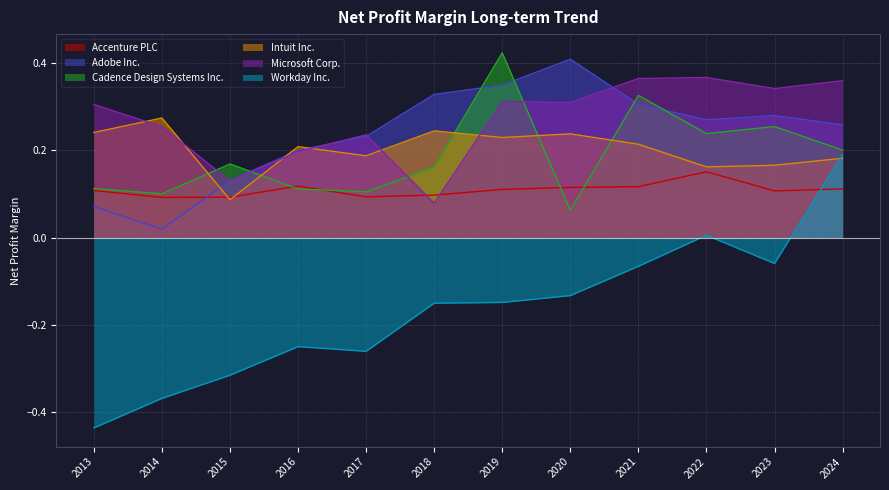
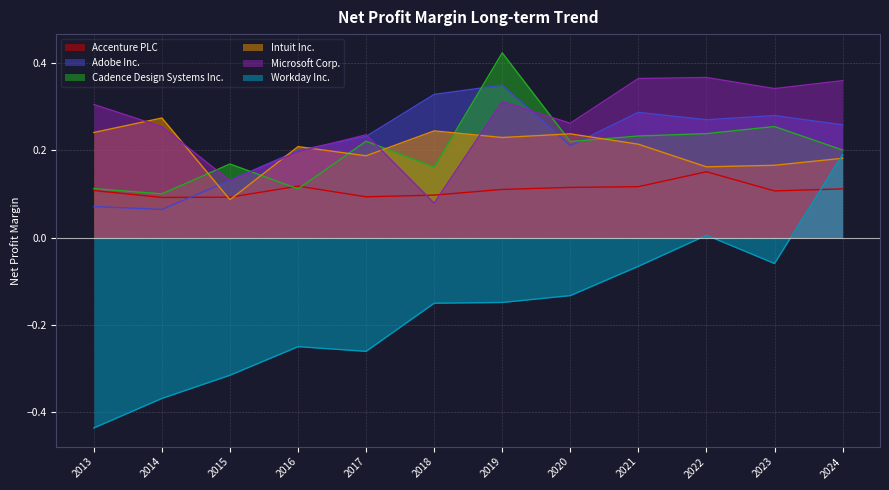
Adobe Inc., 2014: 0.02 -> 0.06
Cadence Design Systems Inc., 2017: 0.11 -> 0.22
Adobe Inc., 2020: 0.41 -> 0.21
Cadence Design Systems Inc., 2020: 0.06 -> 0.22
Microsoft Corp., 2020: 0.31 -> 0.26
Adobe Inc., 2021: 0.31 -> 0.29
Cadence Design Systems Inc., 2021: 0.33 -> 0.23
